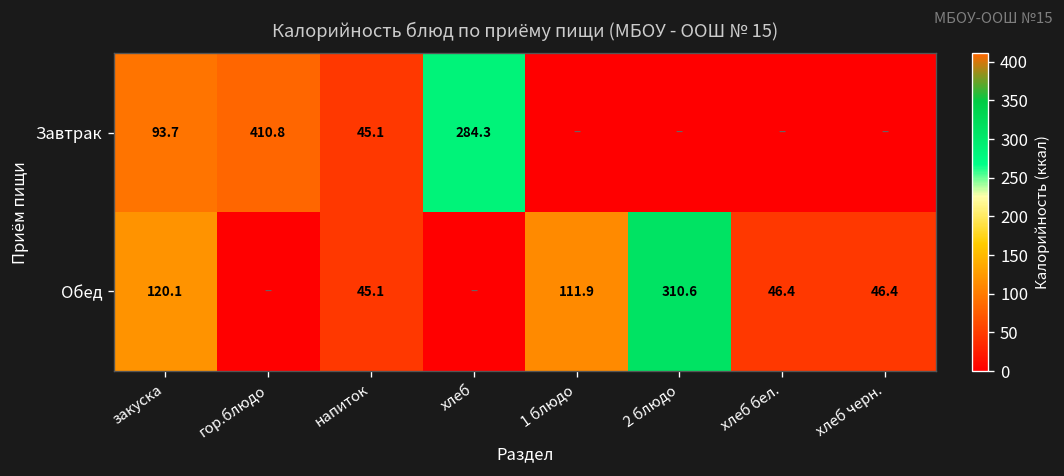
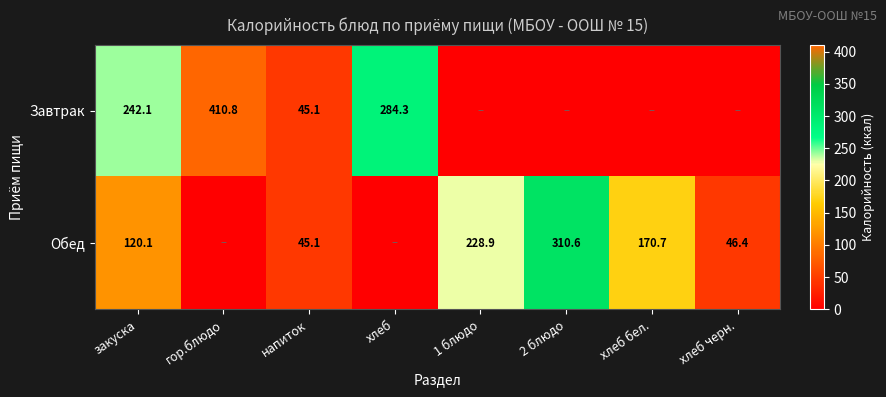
Завтрак, закуска: 93.7 -> 242.1
Обед, 1 блюдо: 111.9 -> 228.9
Обед, хлеб бел.: 46.4 -> 170.7
